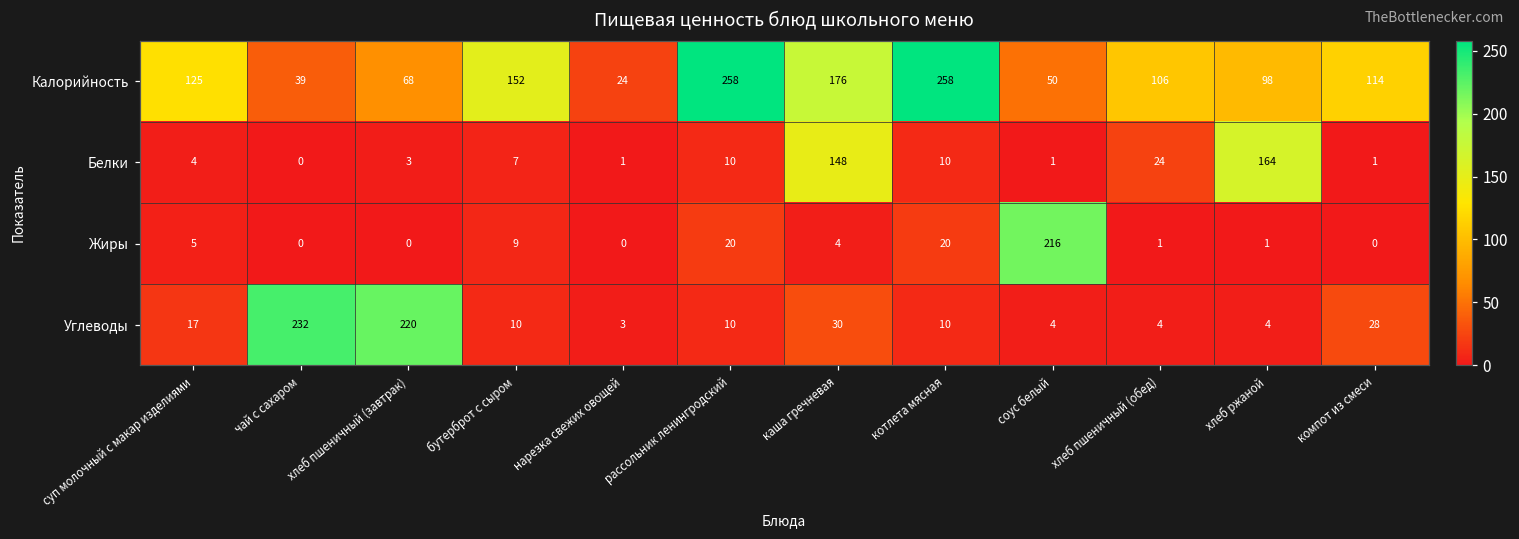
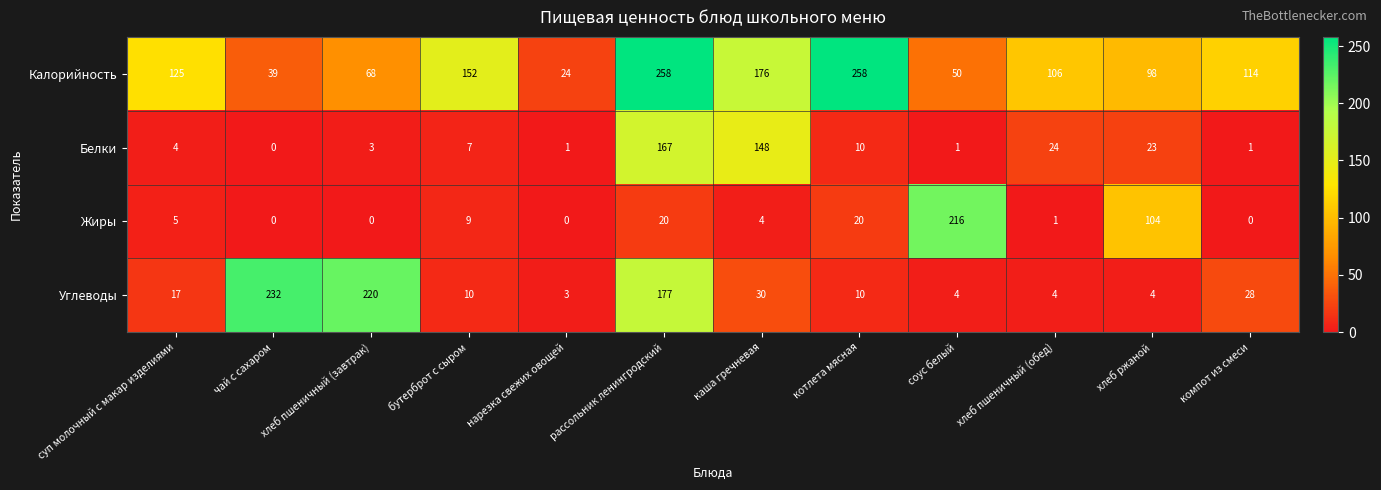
Белки, рассольник ленингродский: 10 -> 167
Белки, хлеб ржаной: 164 -> 23
Жиры, хлеб ржаной: 1 -> 104
Углеводы, рассольник ленингродский: 10 -> 177
